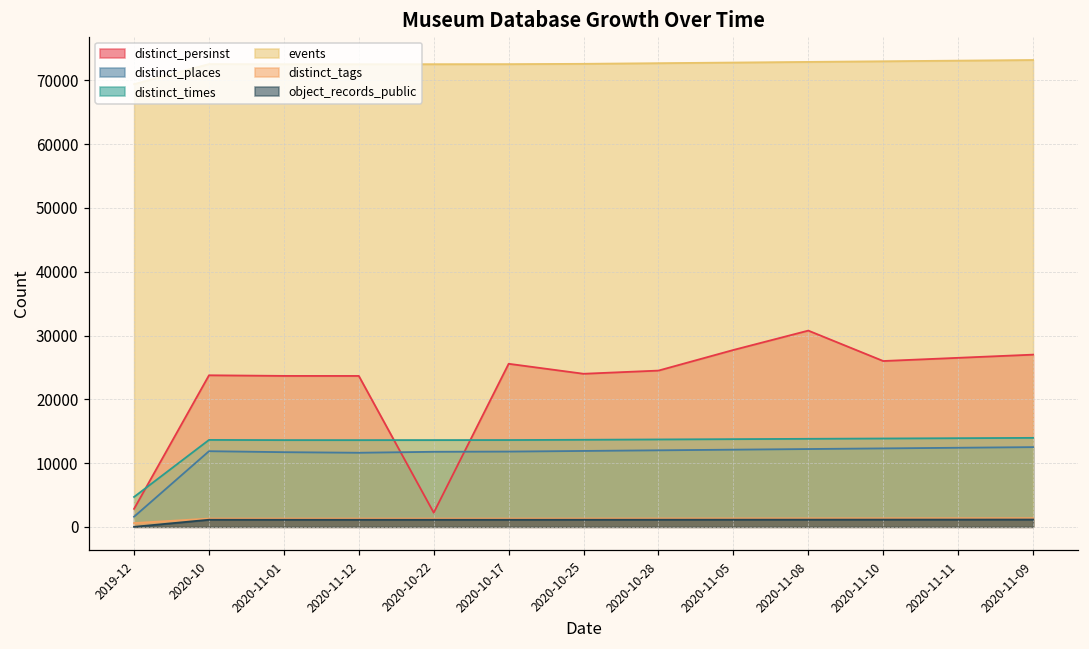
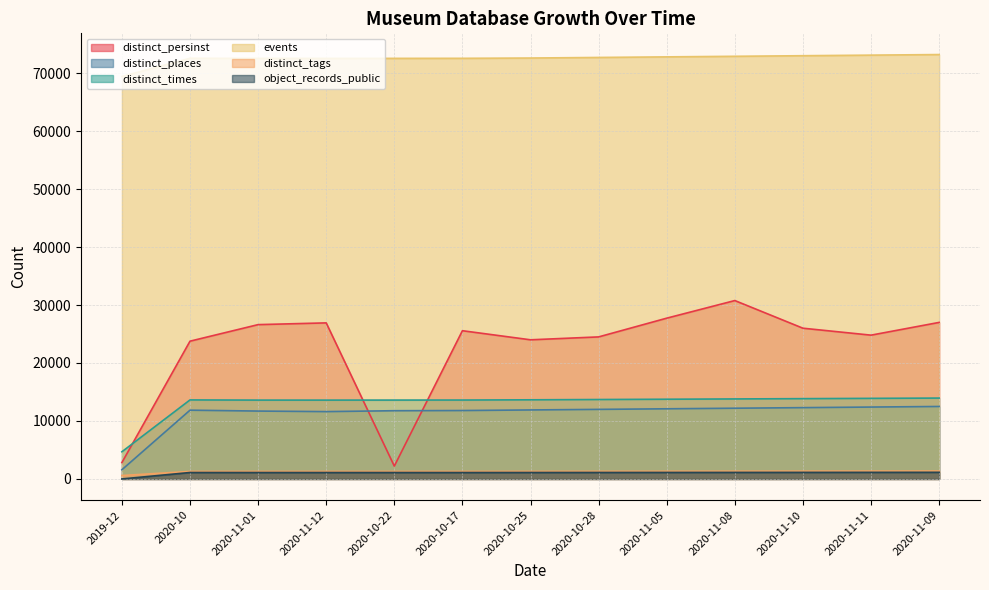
distinct_persinst, 2020-11-01: 24000 -> 27000
distinct_persinst, 2020-11-12: 24000 -> 27000
distinct_persinst, 2020-11-11: 27000 -> 25000
